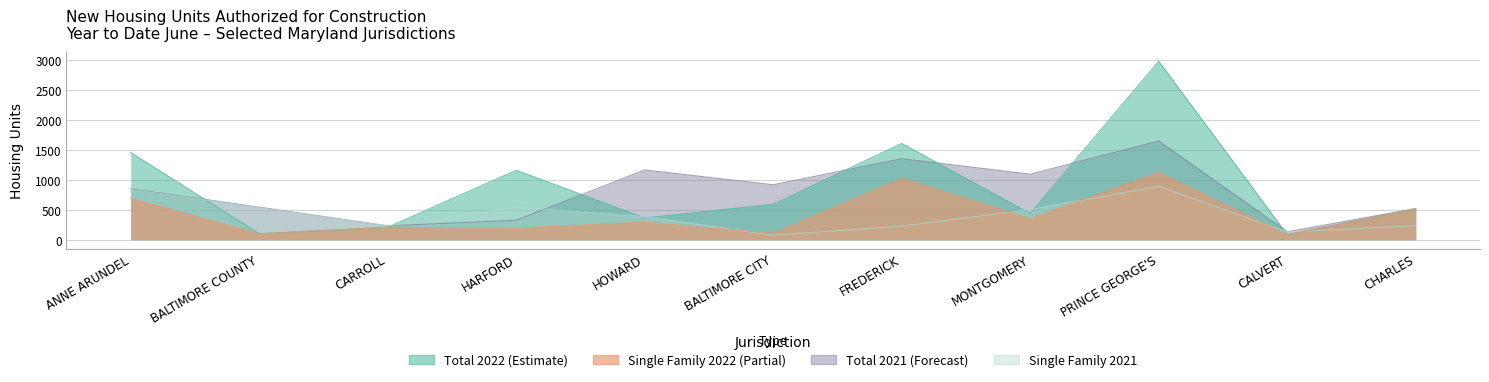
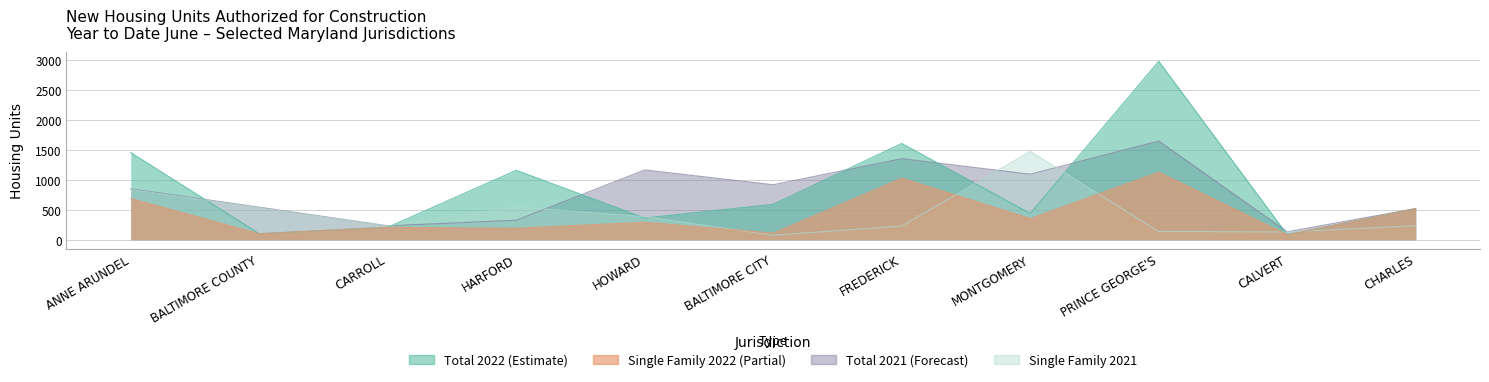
Single Family 2021, MONTGOMERY: 500 -> 1500
Single Family 2021, PRINCE GEORGE'S: 900 -> 100
